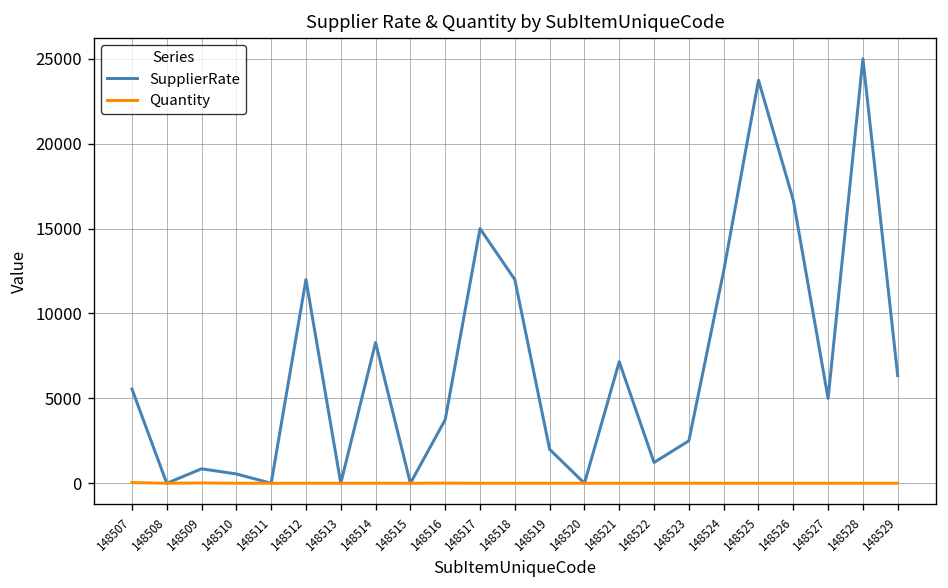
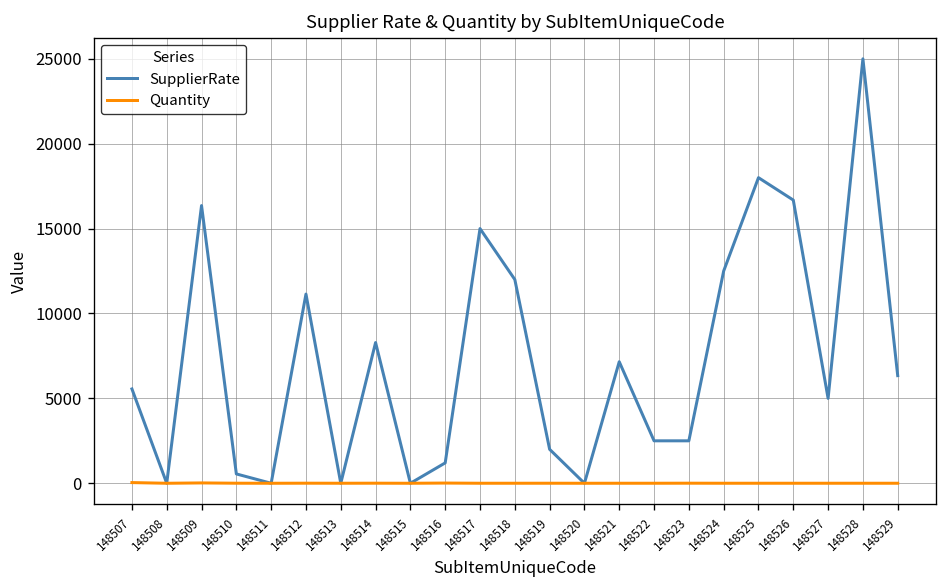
SupplierRate, 148509: 900 -> 16400
SupplierRate, 148512: 12000 -> 11100
SupplierRate, 148516: 3700 -> 1200
SupplierRate, 148522: 1200 -> 2500
SupplierRate, 148525: 23700 -> 18000
